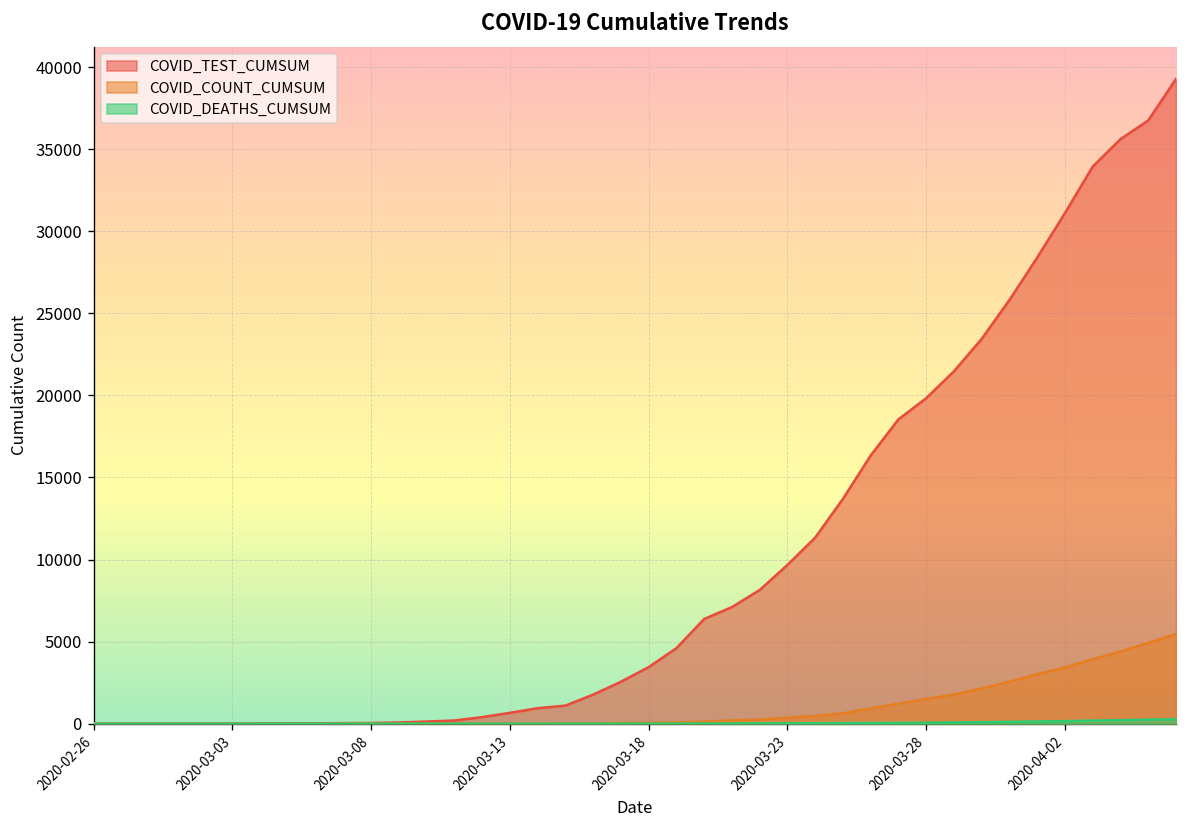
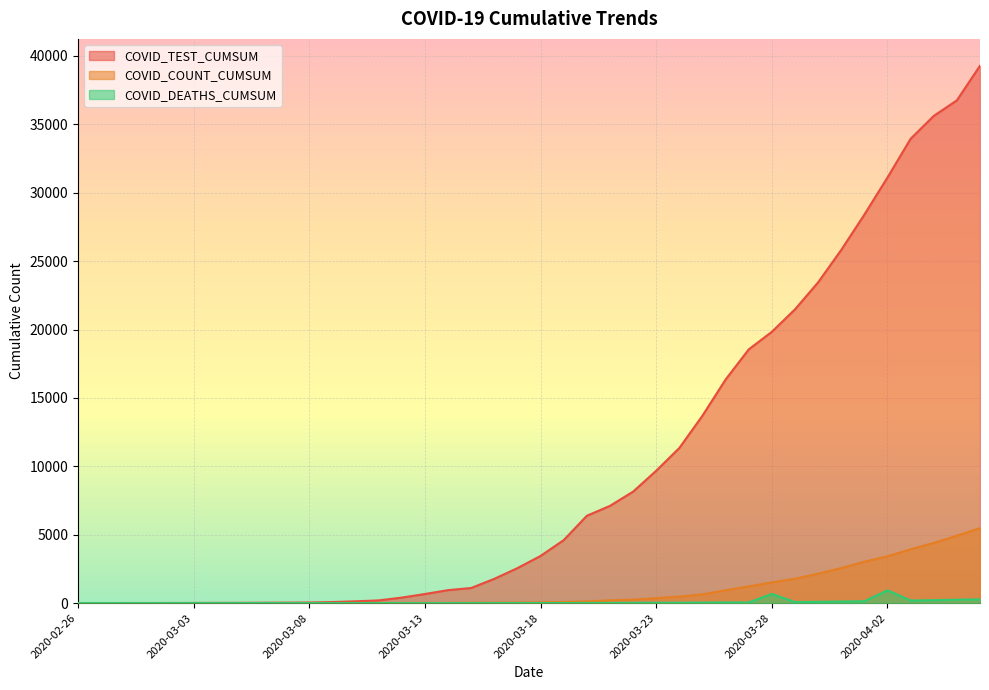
COVID_DEATHS_CUMSUM, 2020-03-28: 100 -> 700
COVID_DEATHS_CUMSUM, 2020-04-02: 200 -> 900
